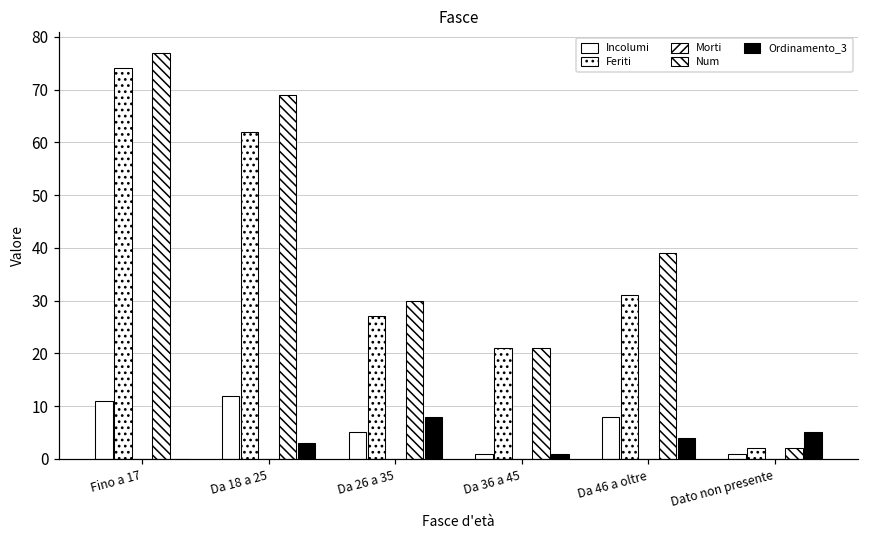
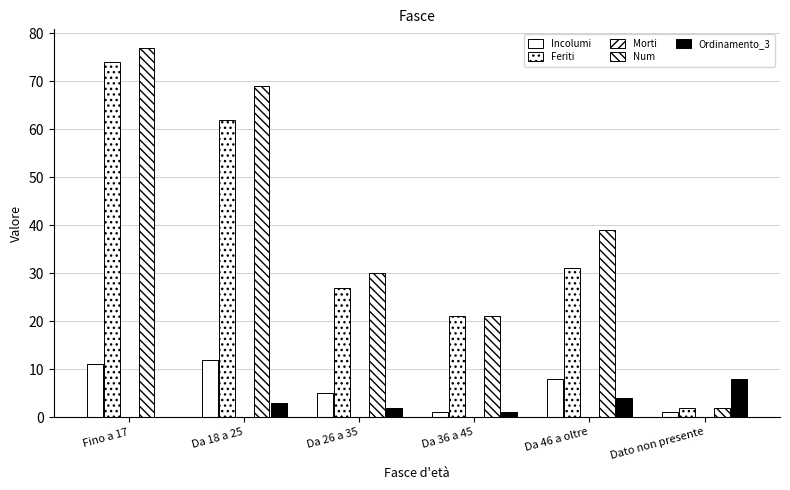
Ordinamento_3, Da 26 a 35: 8 -> 2
Ordinamento_3, Dato non presente: 5 -> 8
